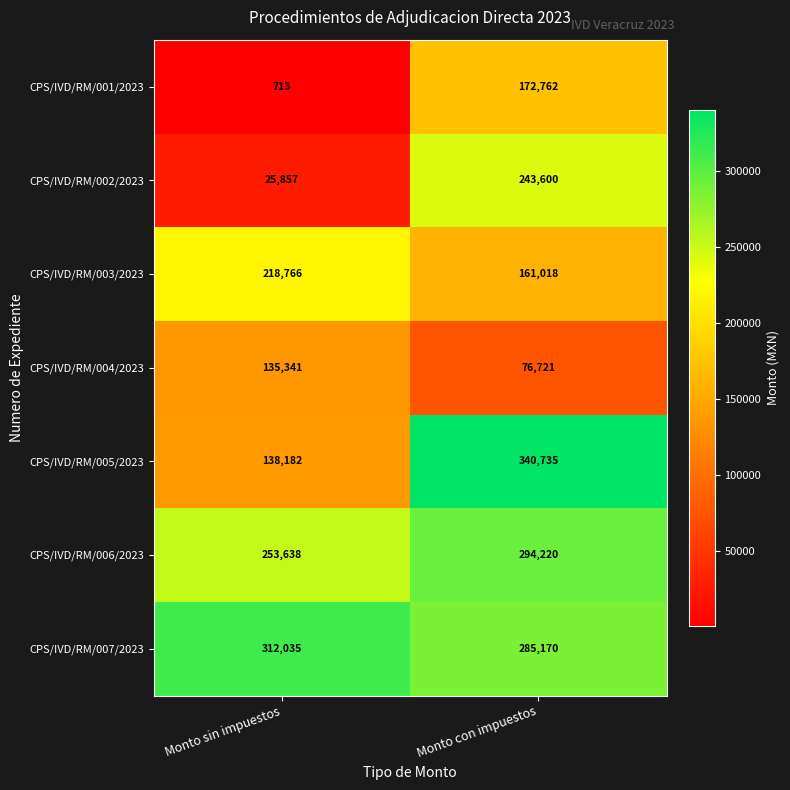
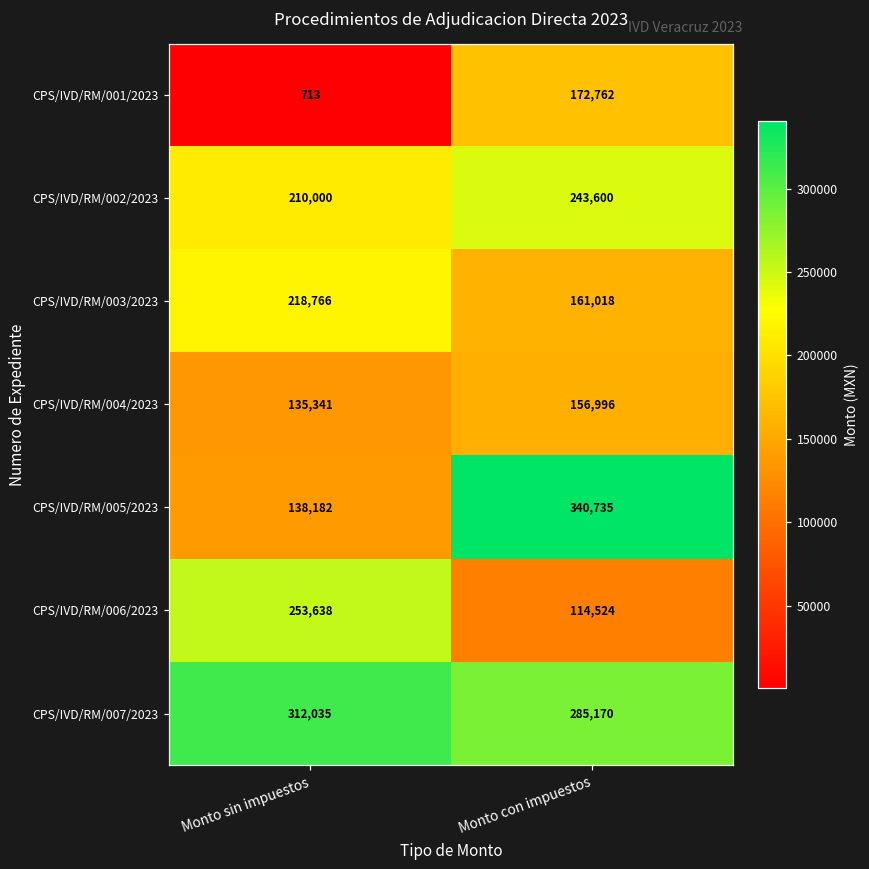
CPS/IVD/RM/002/2023, Monto sin impuestos: 25,857 -> 210,000
CPS/IVD/RM/004/2023, Monto con impuestos: 76,721 -> 156,996
CPS/IVD/RM/006/2023, Monto con impuestos: 294,220 -> 114,524
